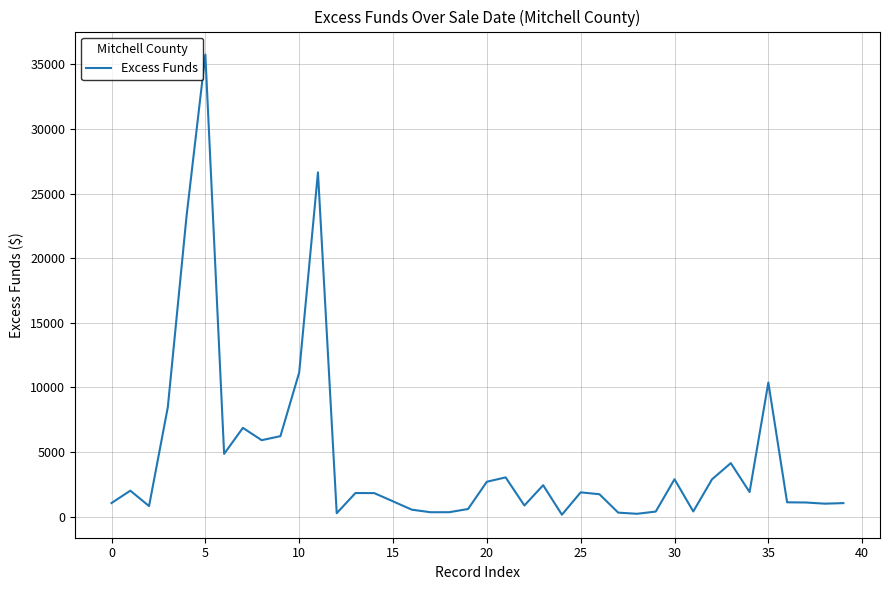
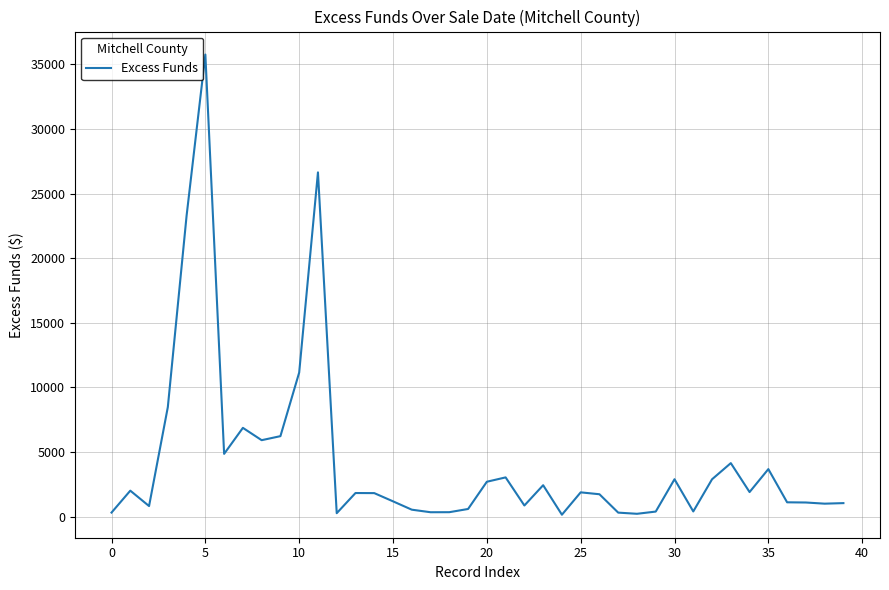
0: 1000 -> 300
35: 10400 -> 3700
